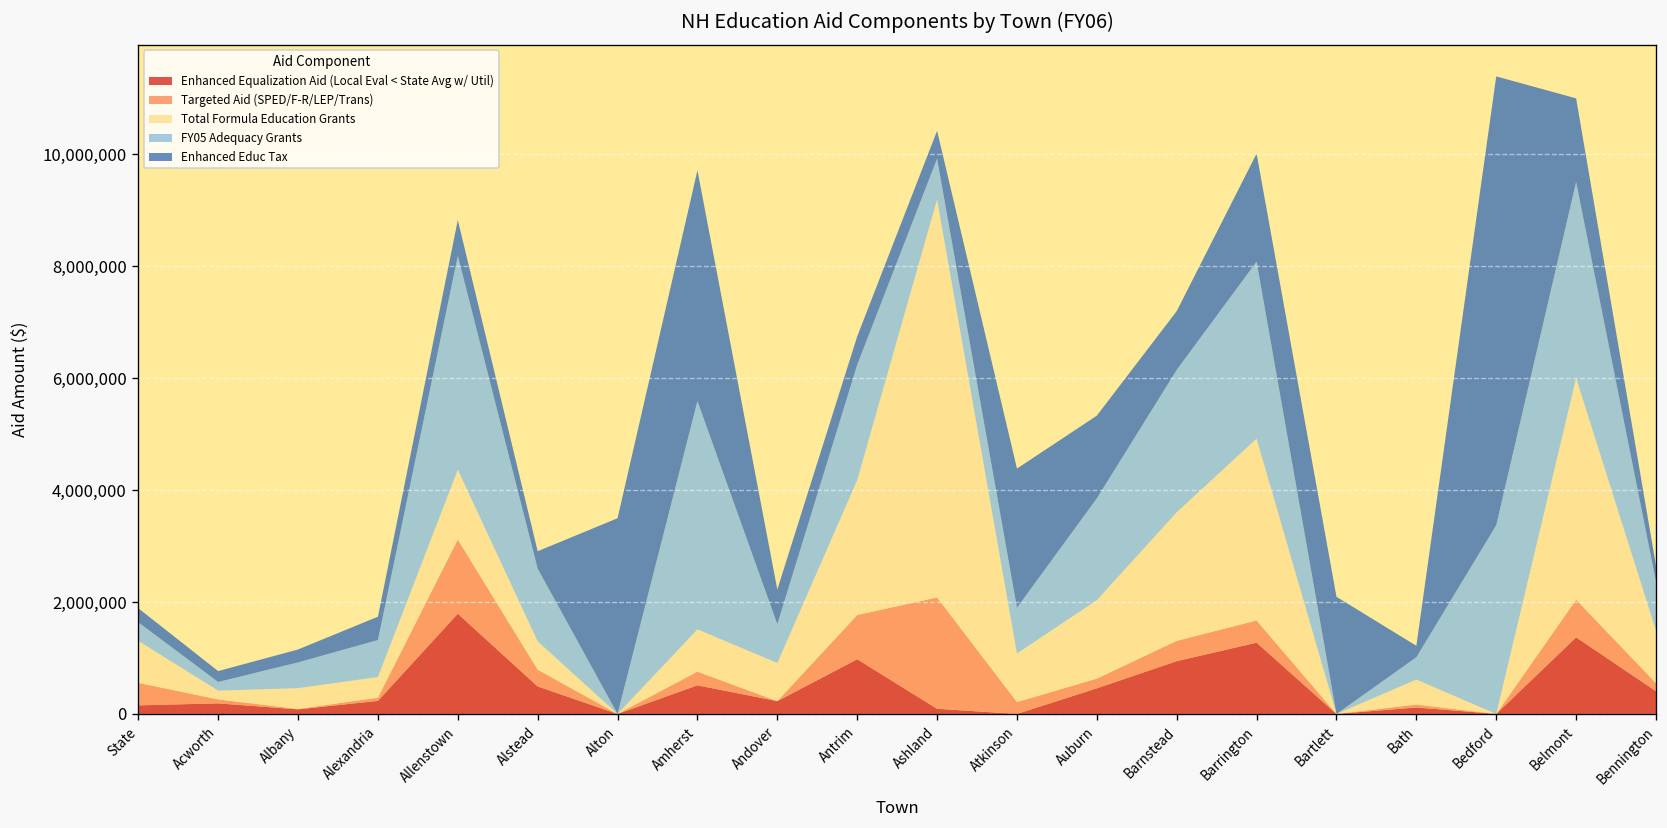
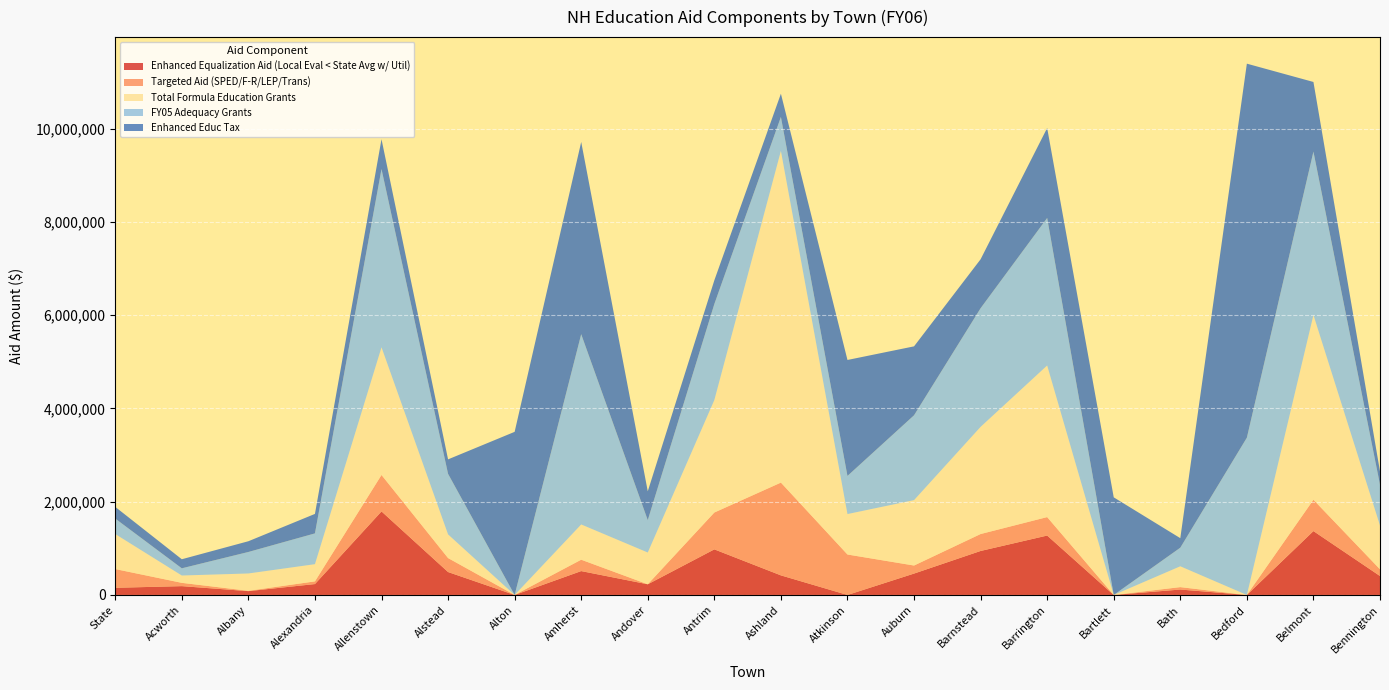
Targeted Aid (SPED/F-R/LEP/Trans), Allenstown: 1,300,000 -> 800,000
Total Formula Education Grants, Allenstown: 1,200,000 -> 2,700,000
Enhanced Equalization Aid (Local Eval < State Avg w/ Util), Ashland: 100,000 -> 400,000
Targeted Aid (SPED/F-R/LEP/Trans), Atkinson: 200,000 -> 900,000
